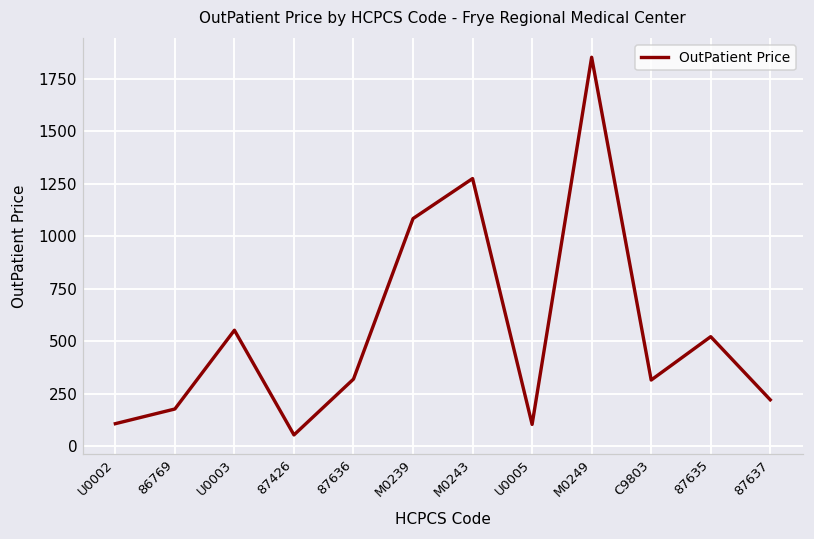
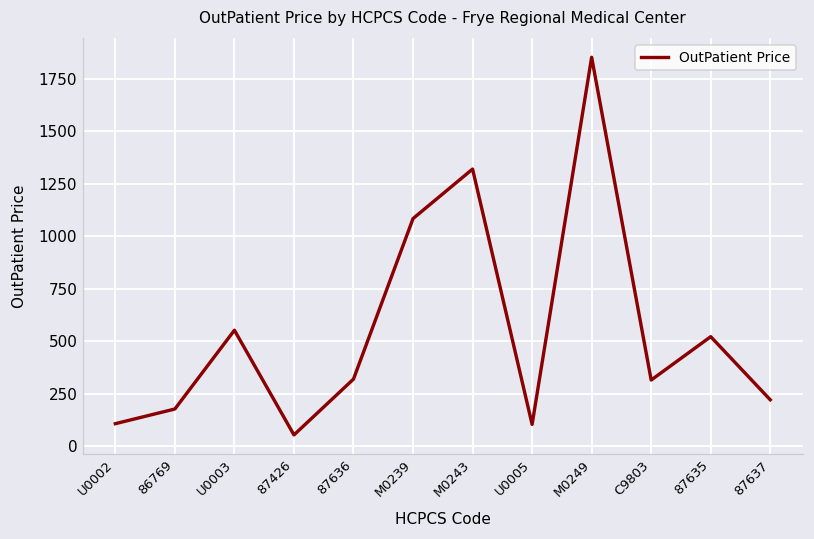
M0243: 1270 -> 1320
